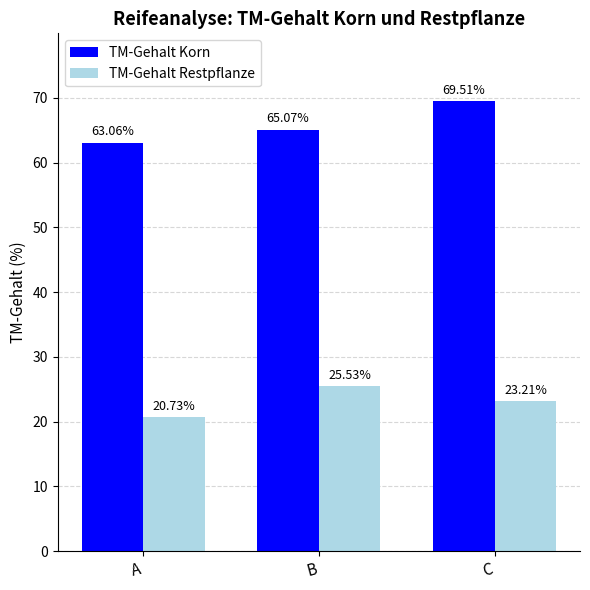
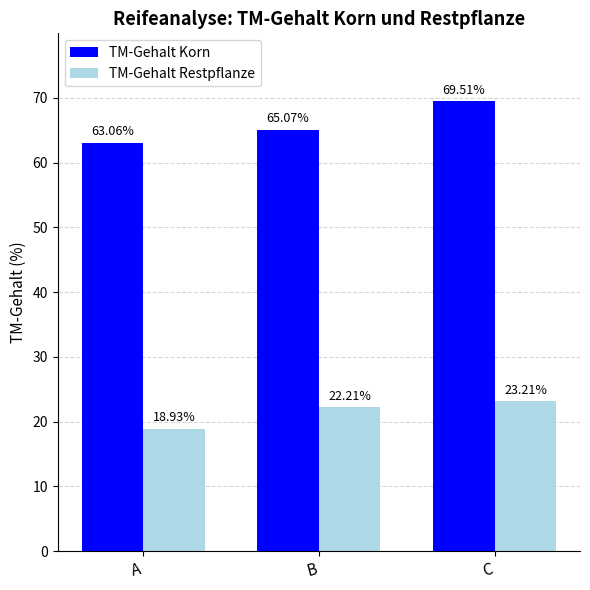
TM-Gehalt Restpflanze, A: 20.73% -> 18.93%
TM-Gehalt Restpflanze, B: 25.53% -> 22.21%
